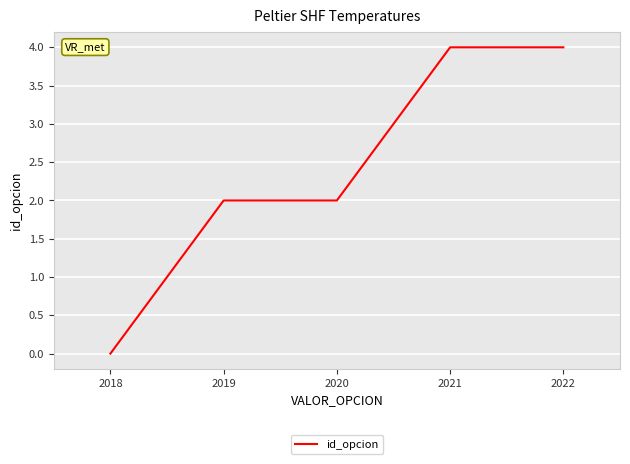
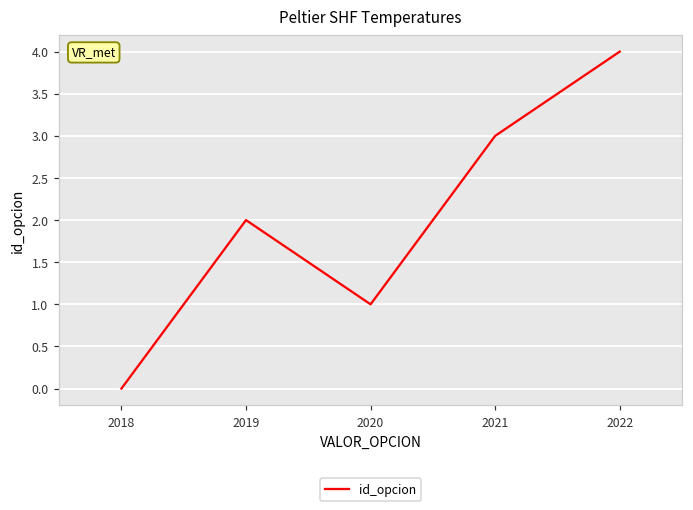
2020: 2 -> 1
2021: 4 -> 3
